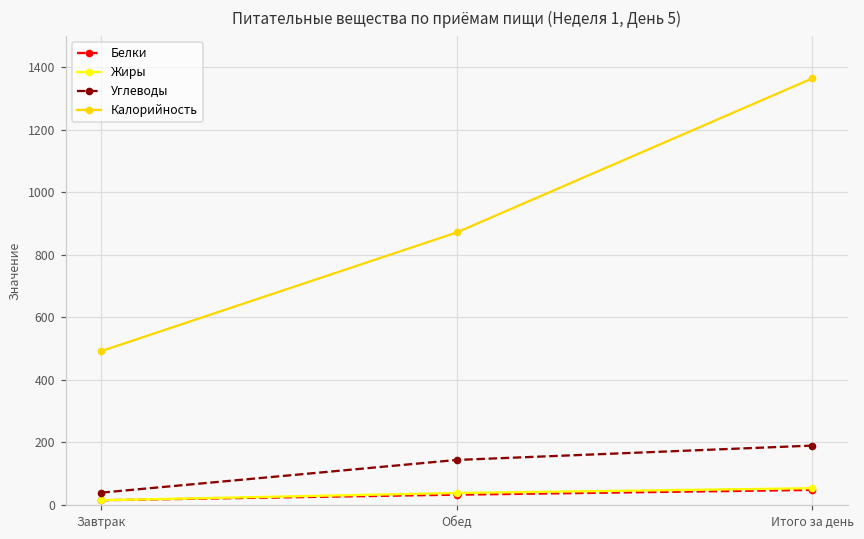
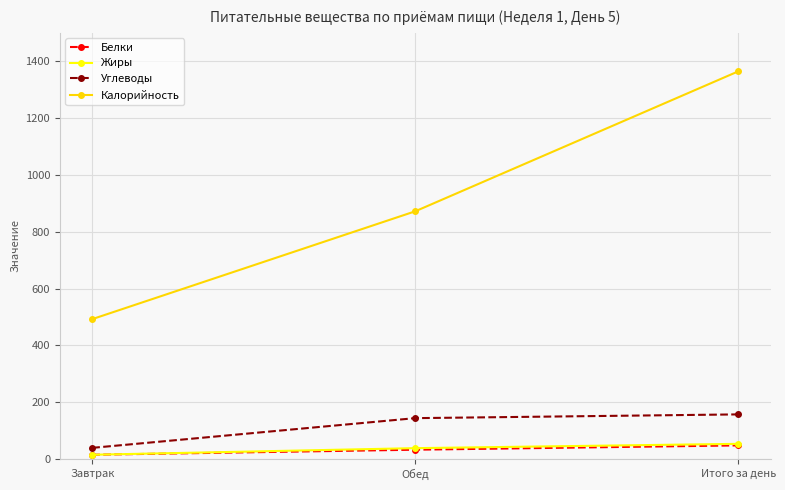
Углеводы, Итого за день: 190 -> 160
